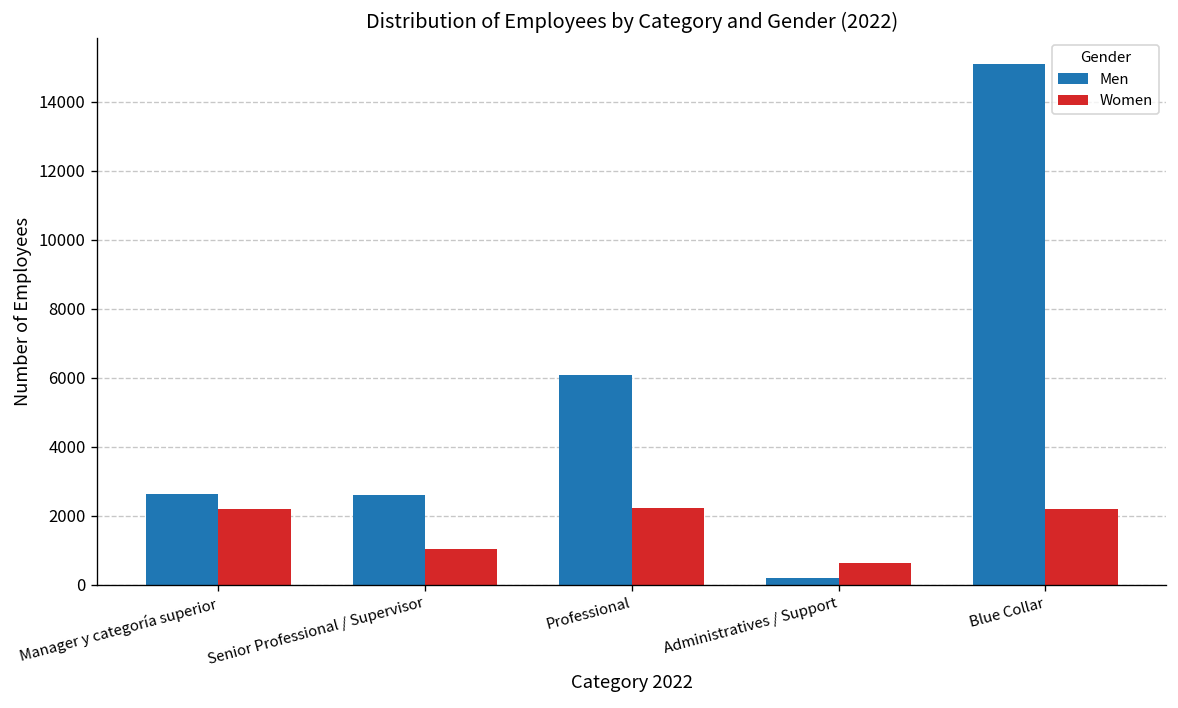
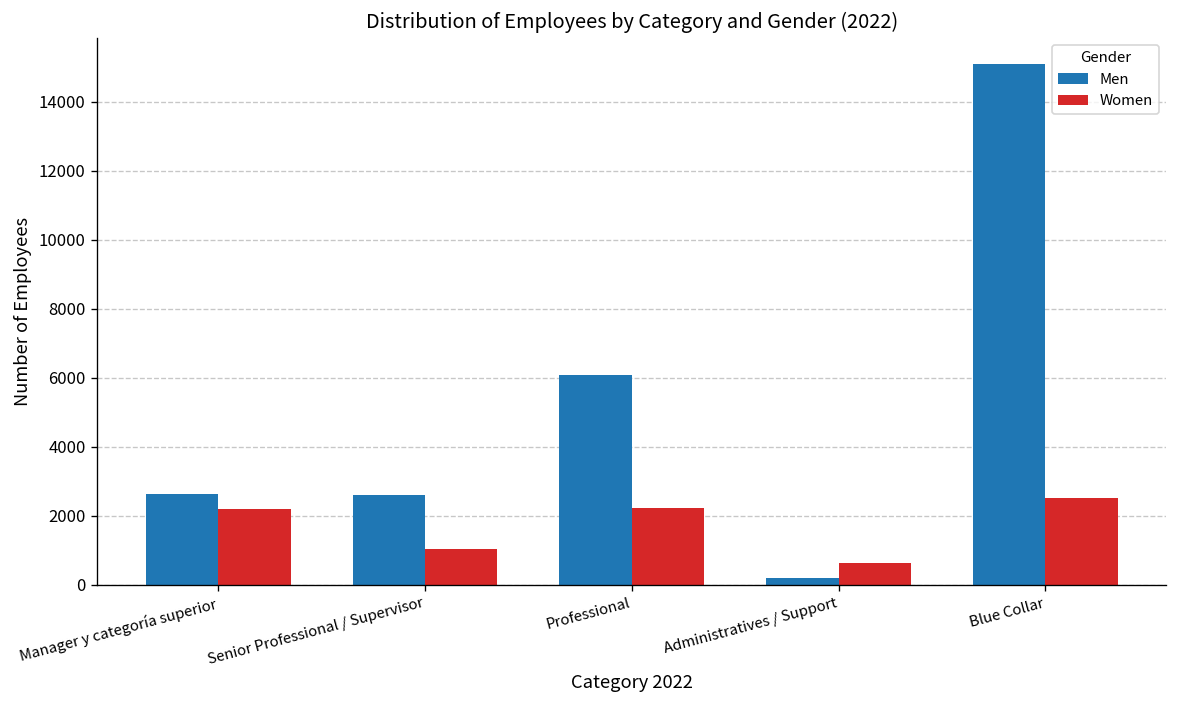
Women, Blue Collar: 2200 -> 2500
